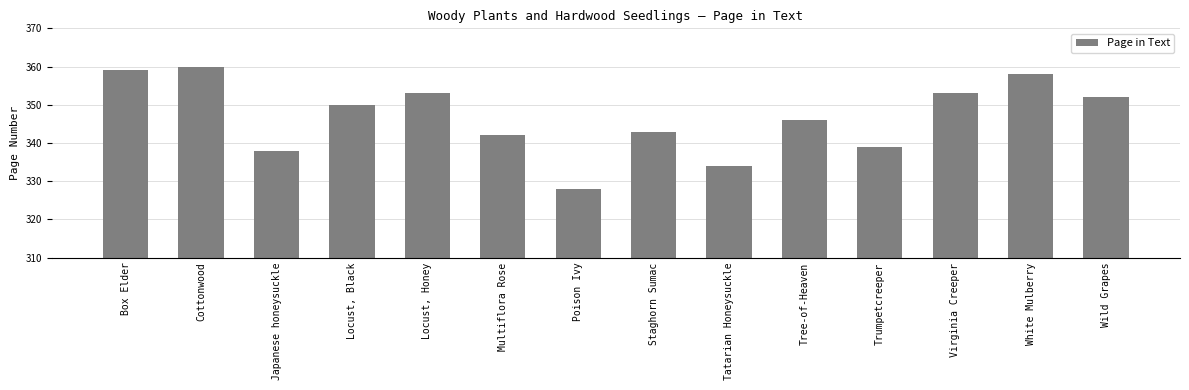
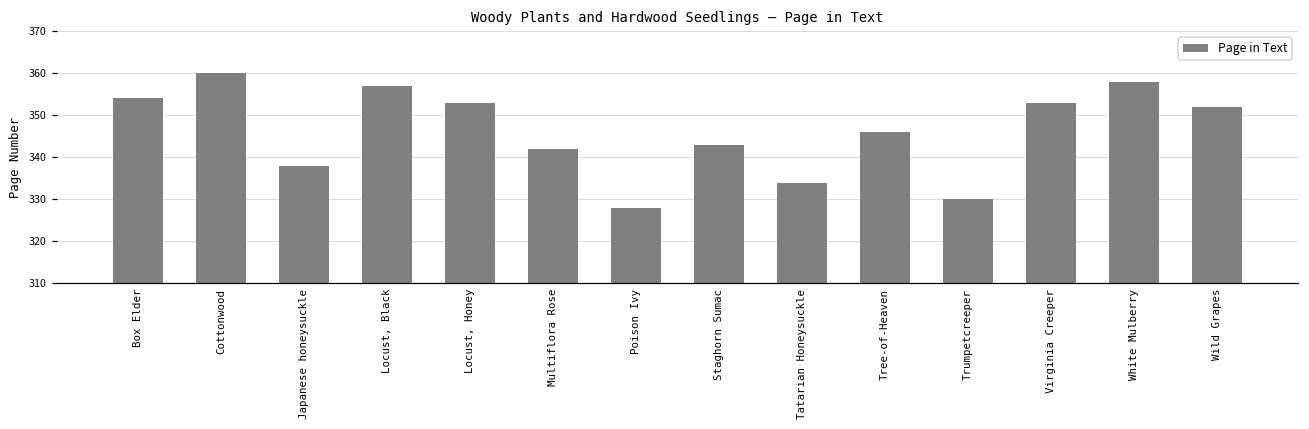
Box Elder: 359 -> 354
Locust, Black: 350 -> 357
Trumpetcreeper: 339 -> 330
